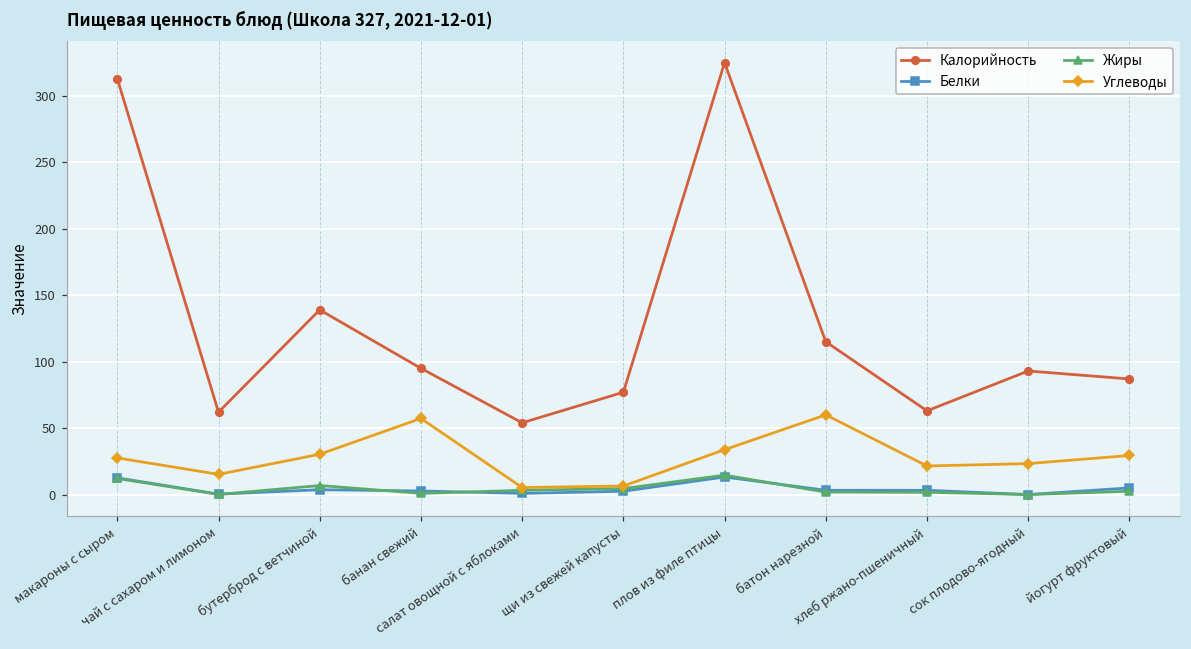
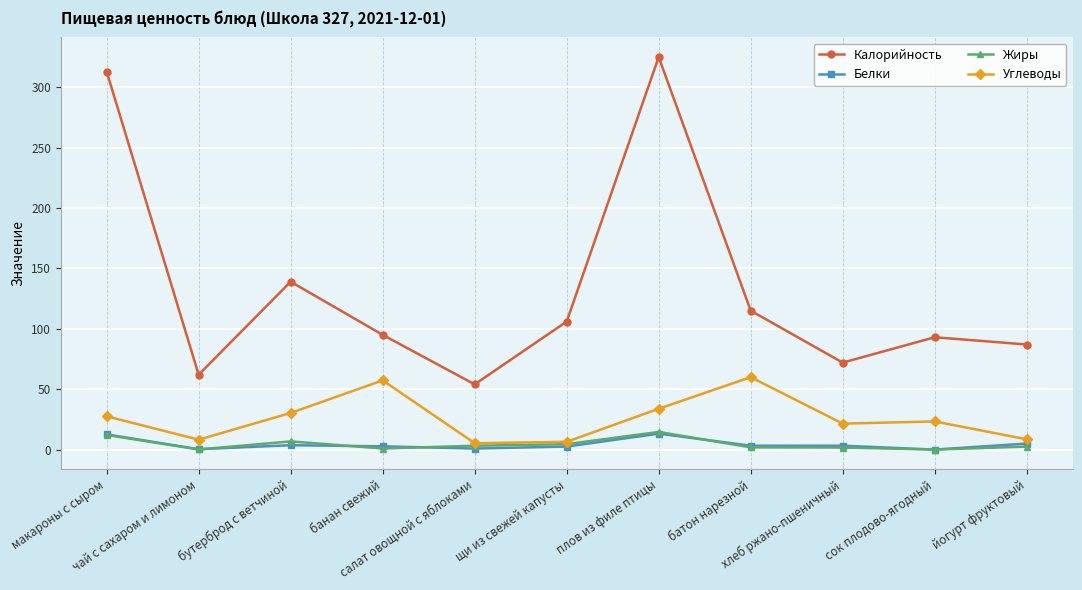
Углеводы, чай с сахаром и лимоном: 15 -> 8
Калорийность, щи из свежей капусты: 77 -> 106
Калорийность, хлеб ржано-пшеничный: 63 -> 72
Углеводы, йогурт фруктовый: 29 -> 9
